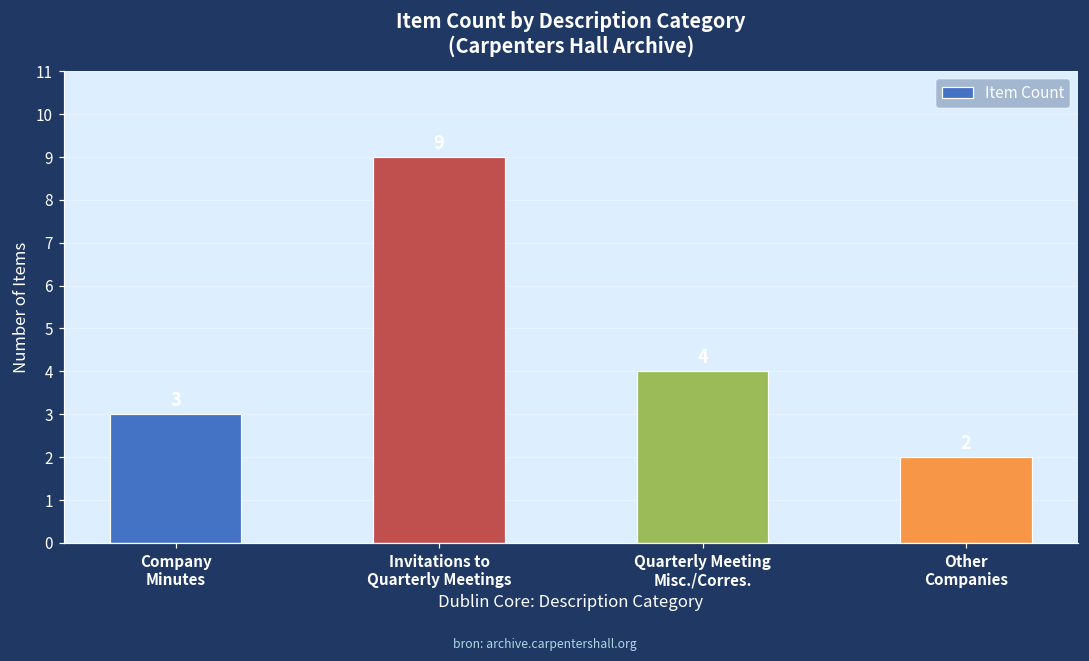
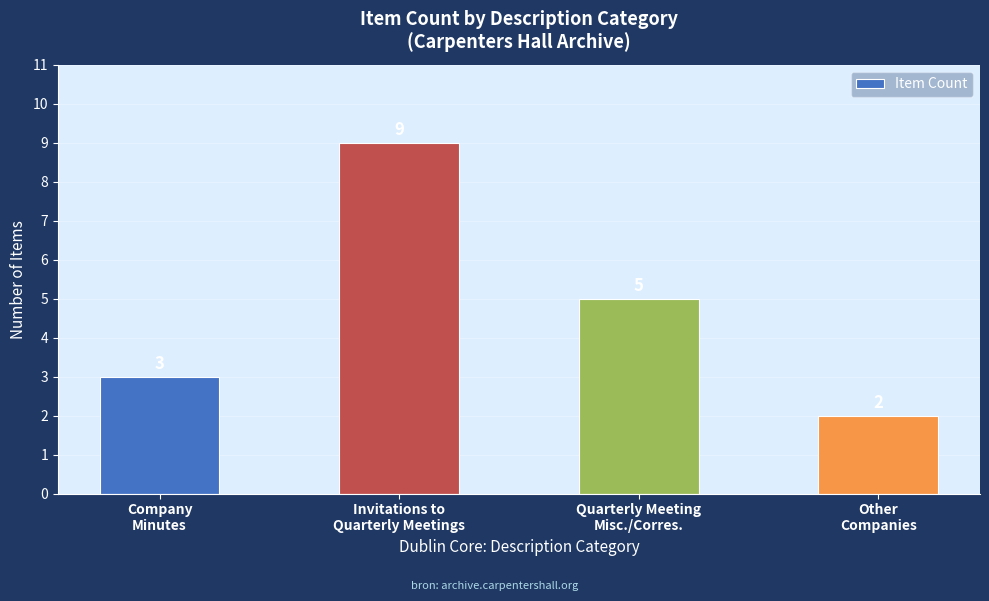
Quarterly Meeting Misc./Corres.: 4 -> 5
